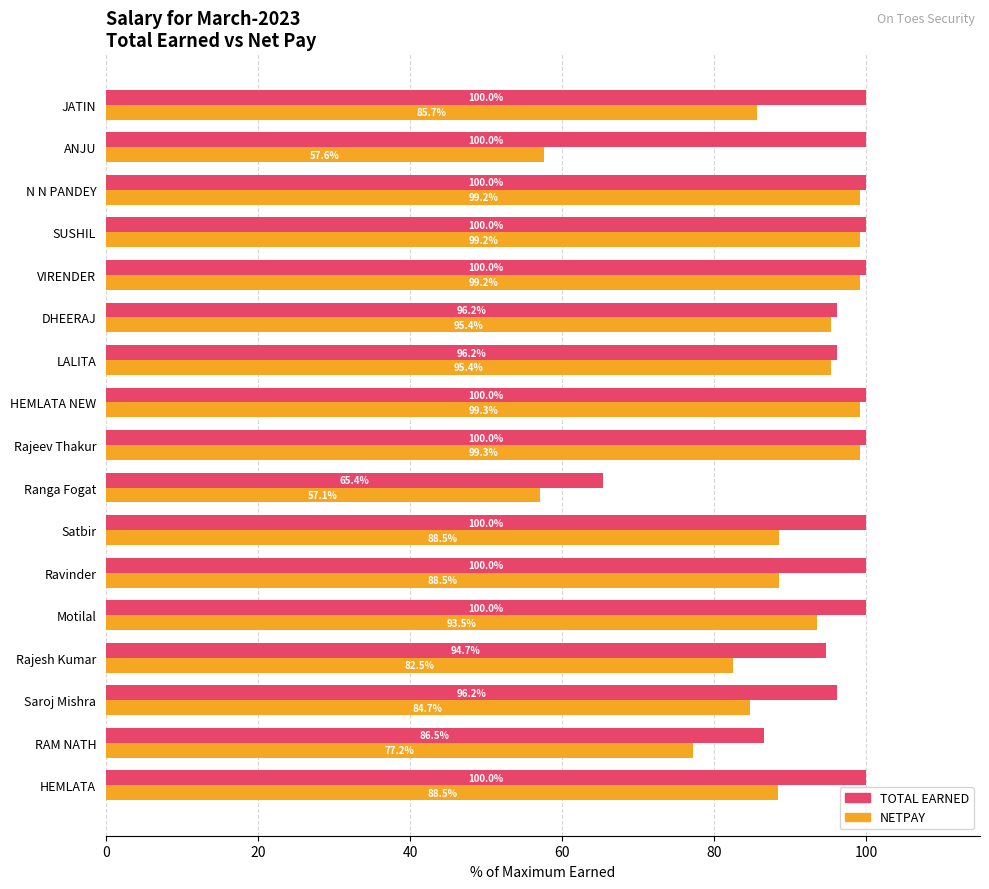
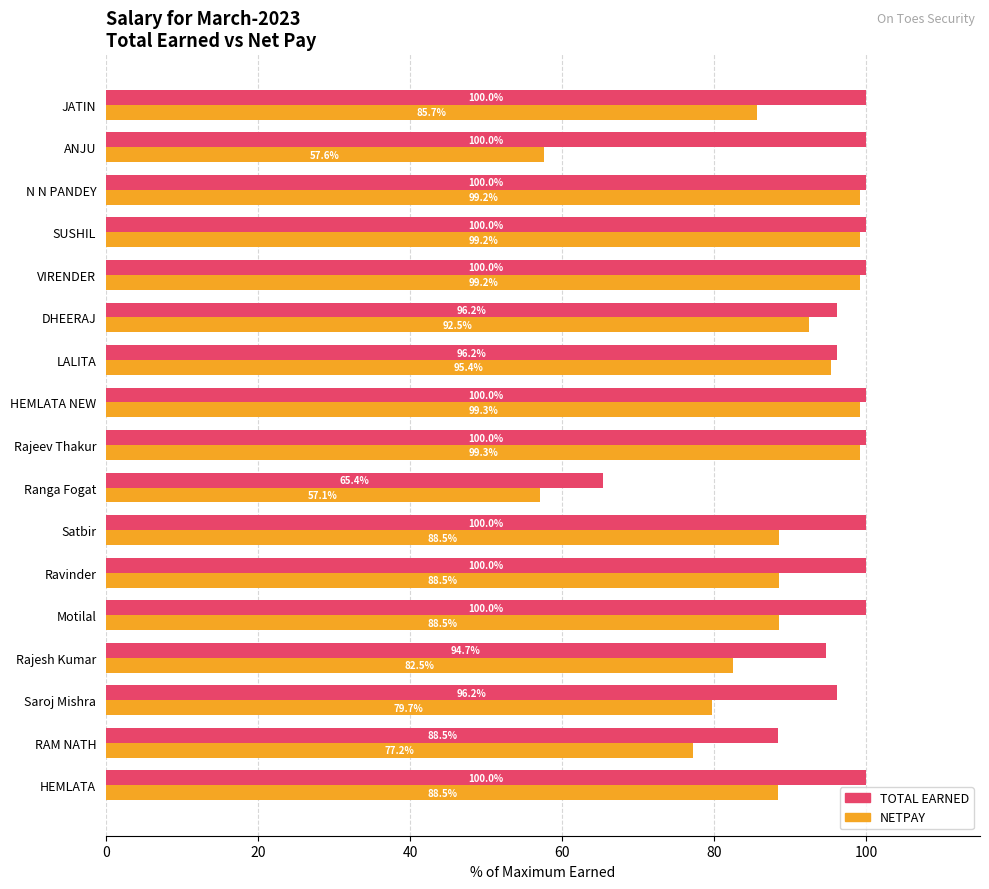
NETPAY, DHEERAJ: 95.4% -> 92.5%
NETPAY, Motilal: 93.5% -> 88.5%
NETPAY, Saroj Mishra: 84.7% -> 79.7%
TOTAL EARNED, RAM NATH: 86.5% -> 88.5%
